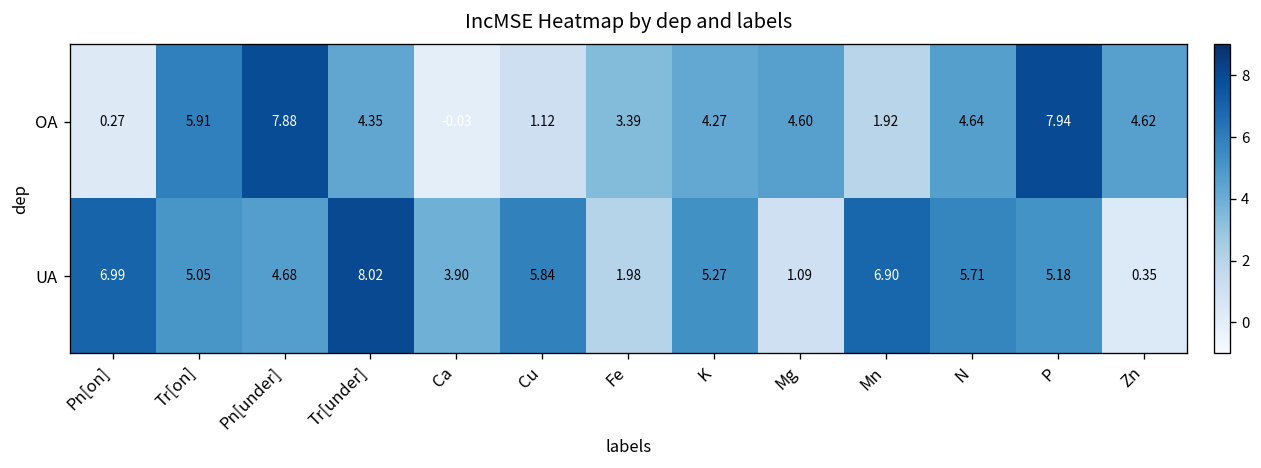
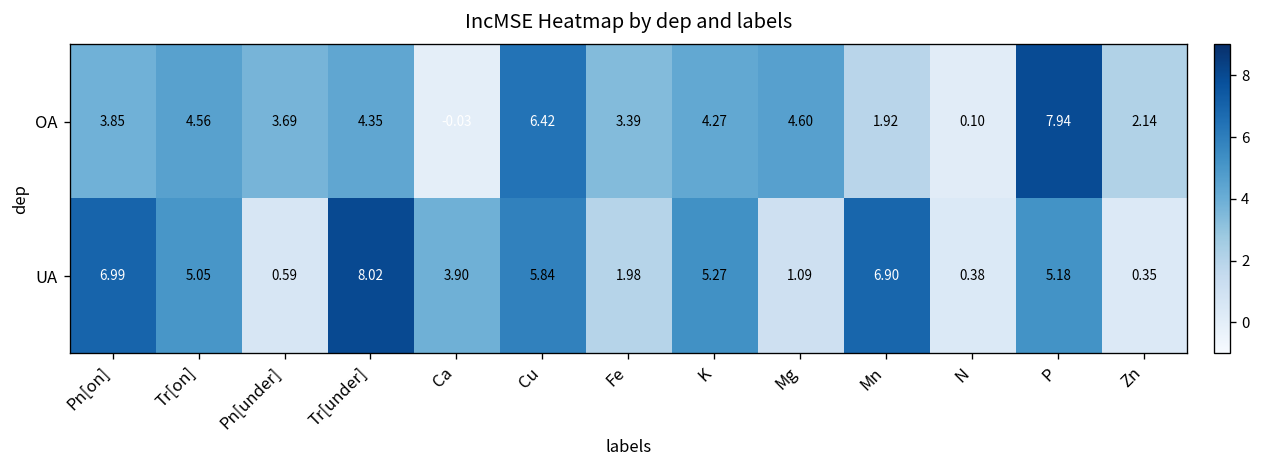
OA, Pn[on]: 0.27 -> 3.85
OA, Tr[on]: 5.91 -> 4.56
OA, Pn[under]: 7.88 -> 3.69
OA, Cu: 1.12 -> 6.42
OA, N: 4.64 -> 0.10
OA, Zn: 4.62 -> 2.14
UA, Pn[under]: 4.68 -> 0.59
UA, N: 5.71 -> 0.38
